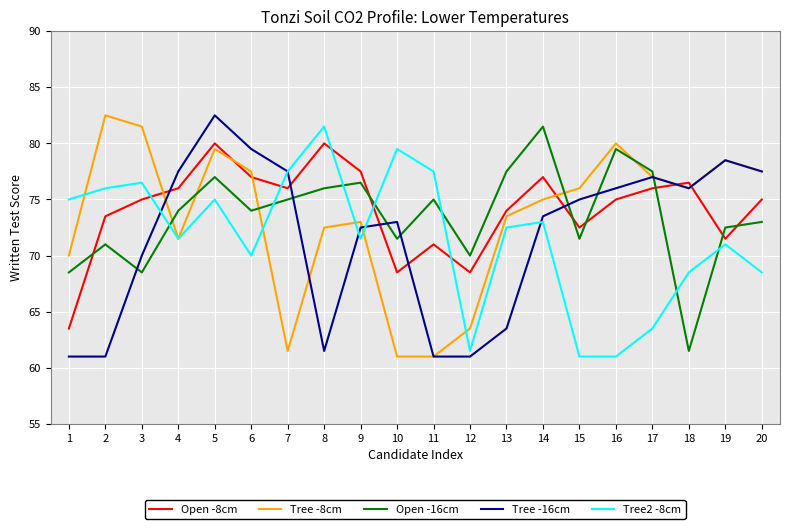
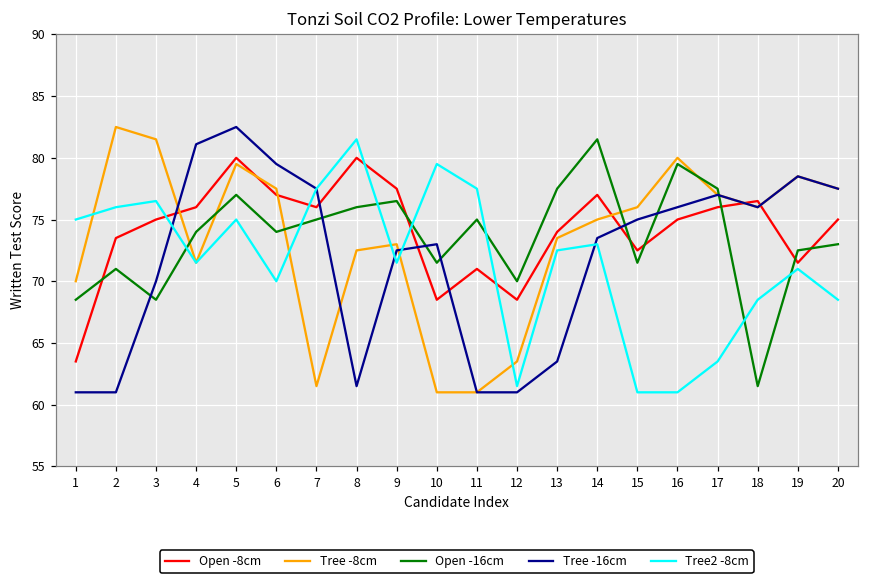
Tree -16cm, 4: 77.5 -> 81.1
